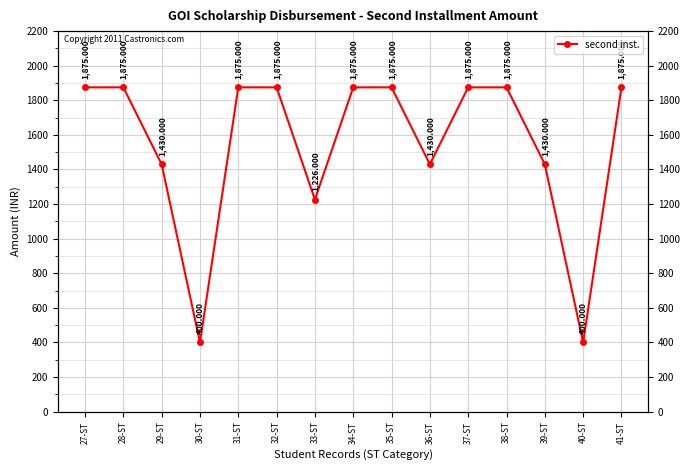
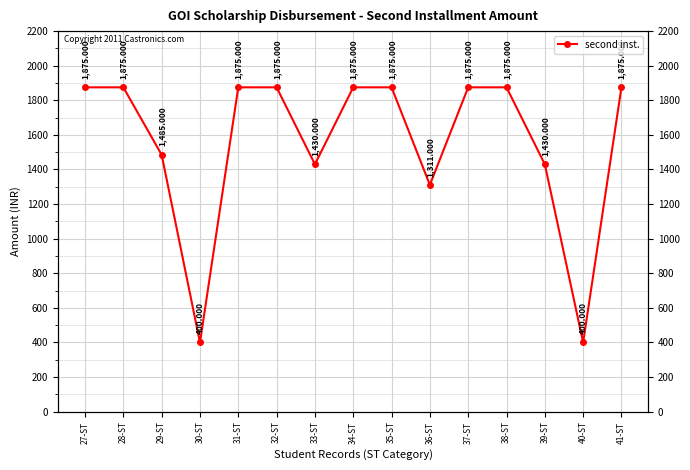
29-ST: 1,430.000 -> 1,485.000
33-ST: 1,226.000 -> 1,430.000
36-ST: 1,430.000 -> 1,311.000
